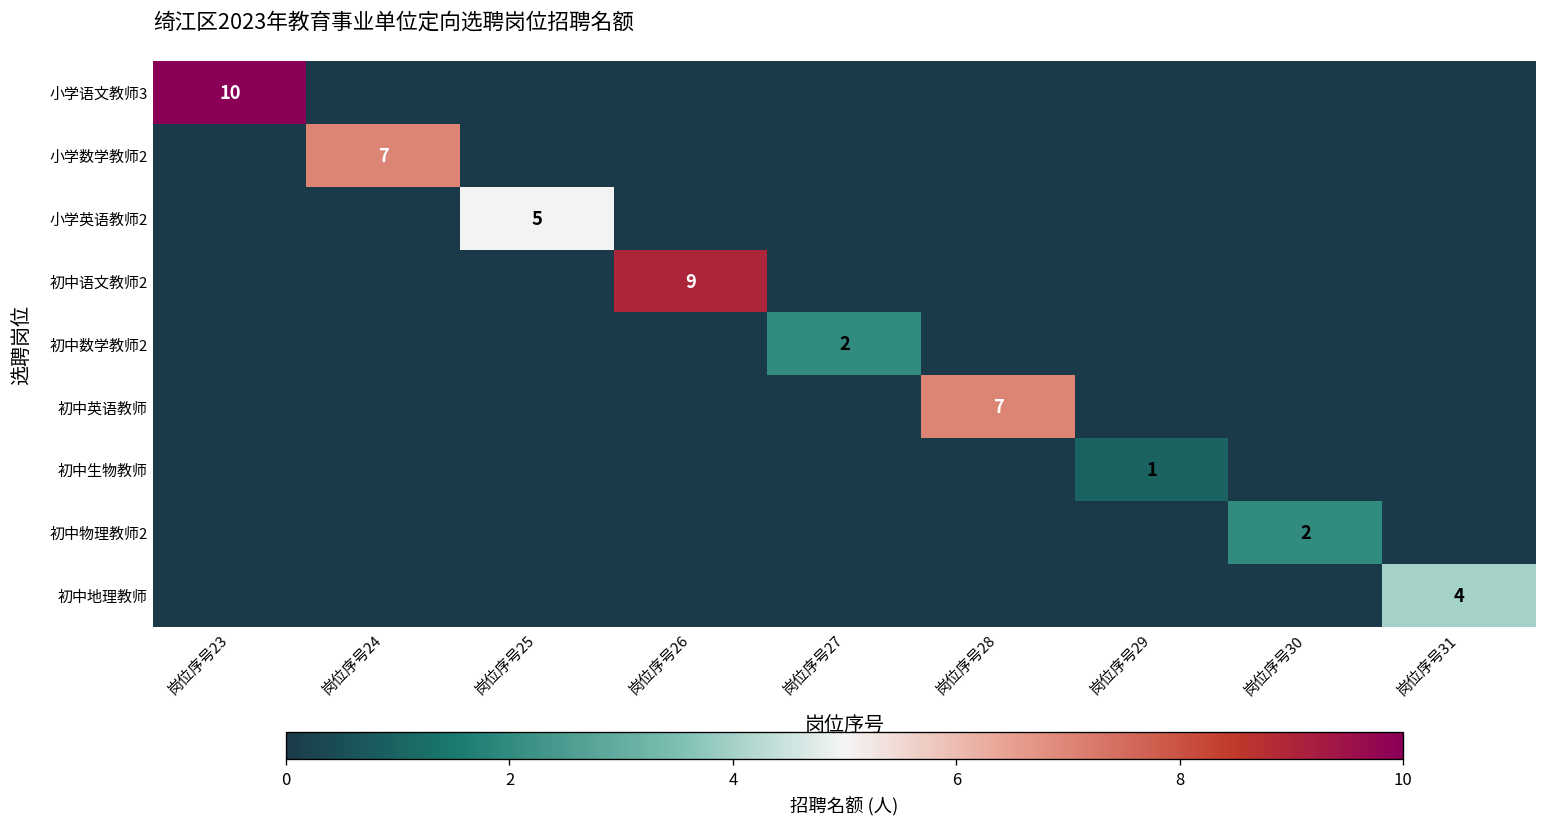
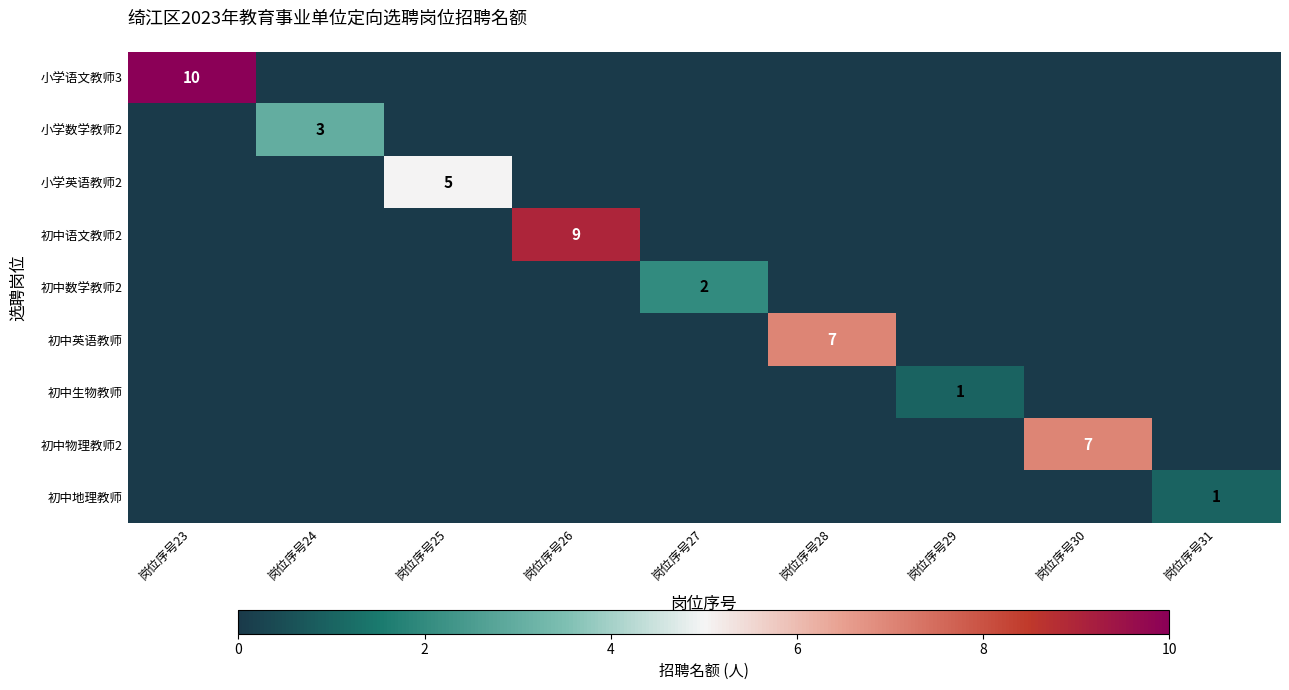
小学数学教师2, 岗位序号24: 7 -> 3
初中物理教师2, 岗位序号30: 2 -> 7
初中地理教师, 岗位序号31: 4 -> 1
